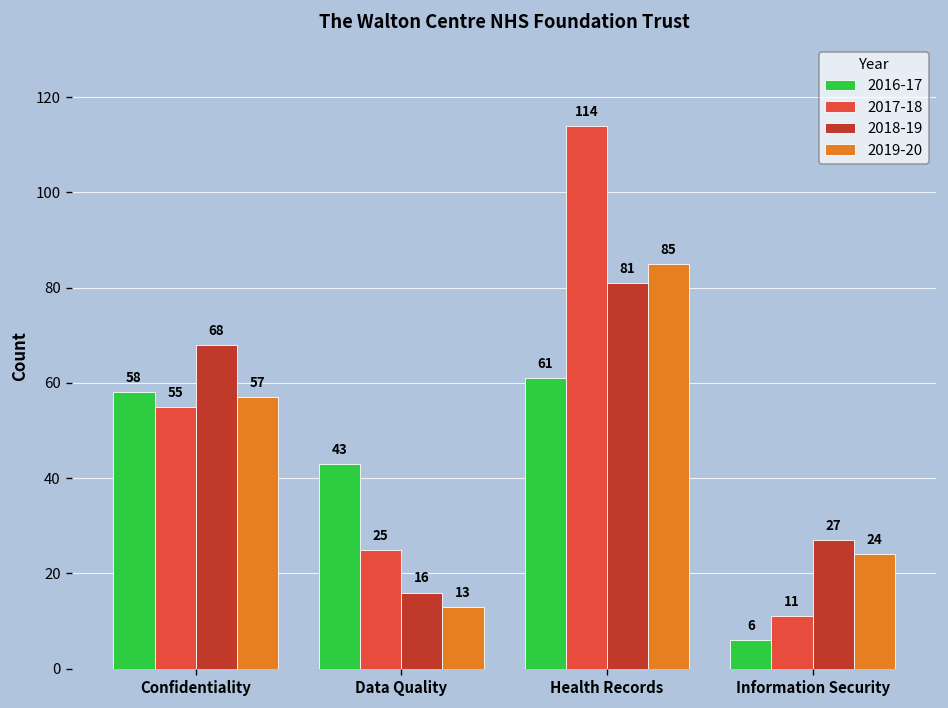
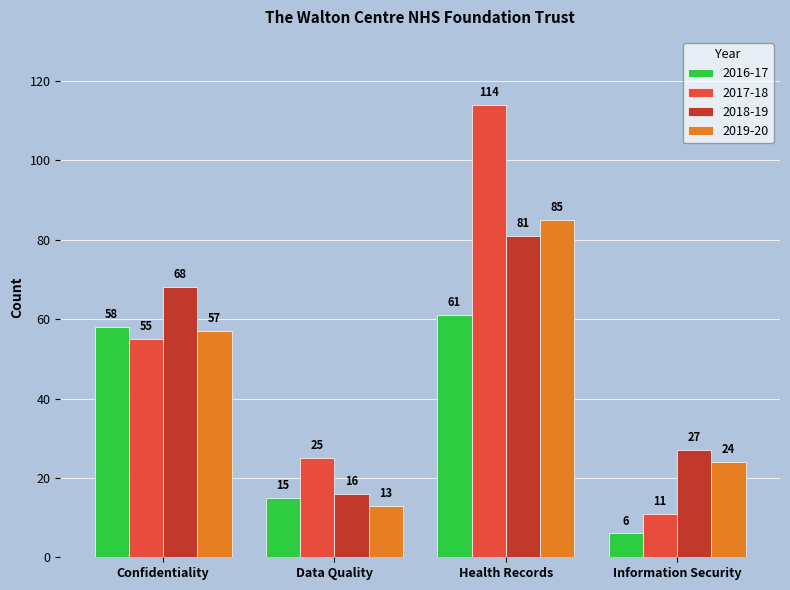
2016-17, Data Quality: 43 -> 15
